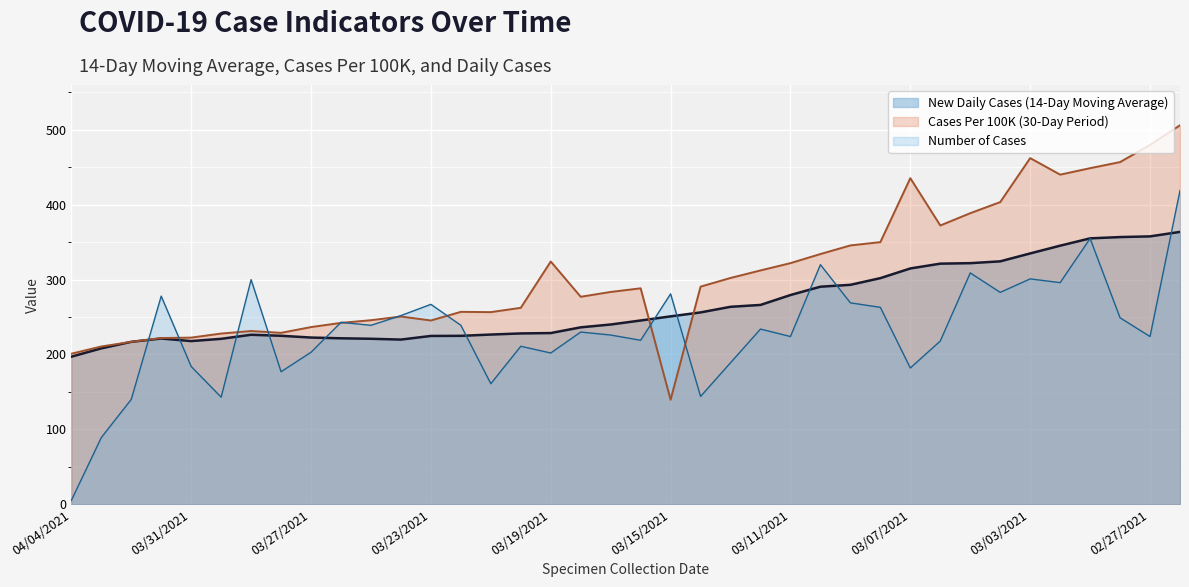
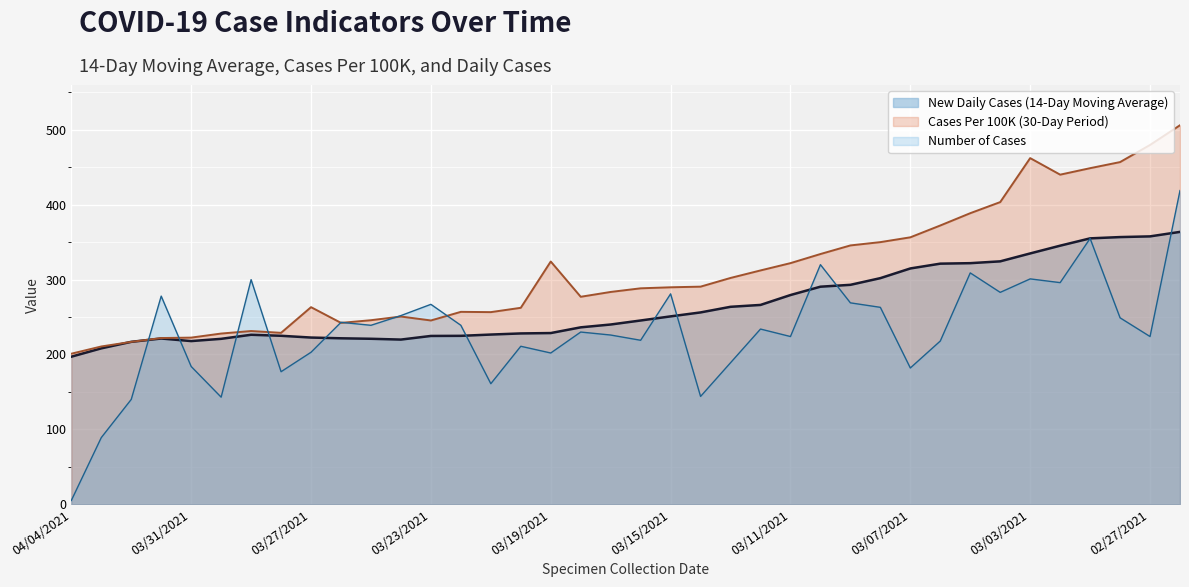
Cases Per 100K (30-Day Period), 03/27/2021: 240 -> 260
Cases Per 100K (30-Day Period), 03/15/2021: 140 -> 290
Cases Per 100K (30-Day Period), 03/07/2021: 440 -> 360
